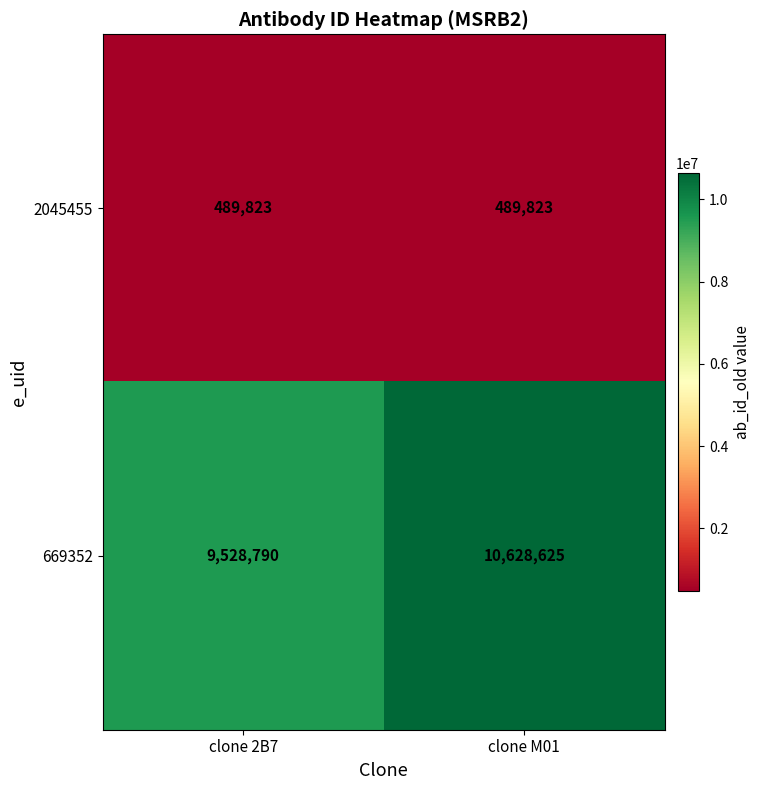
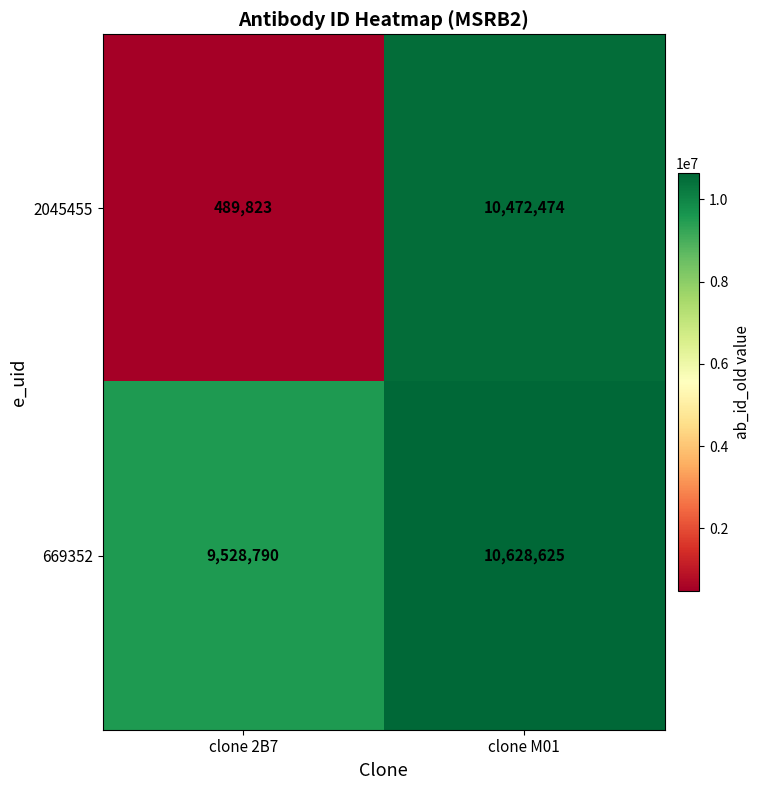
2045455, clone M01: 489,823 -> 10,472,474
